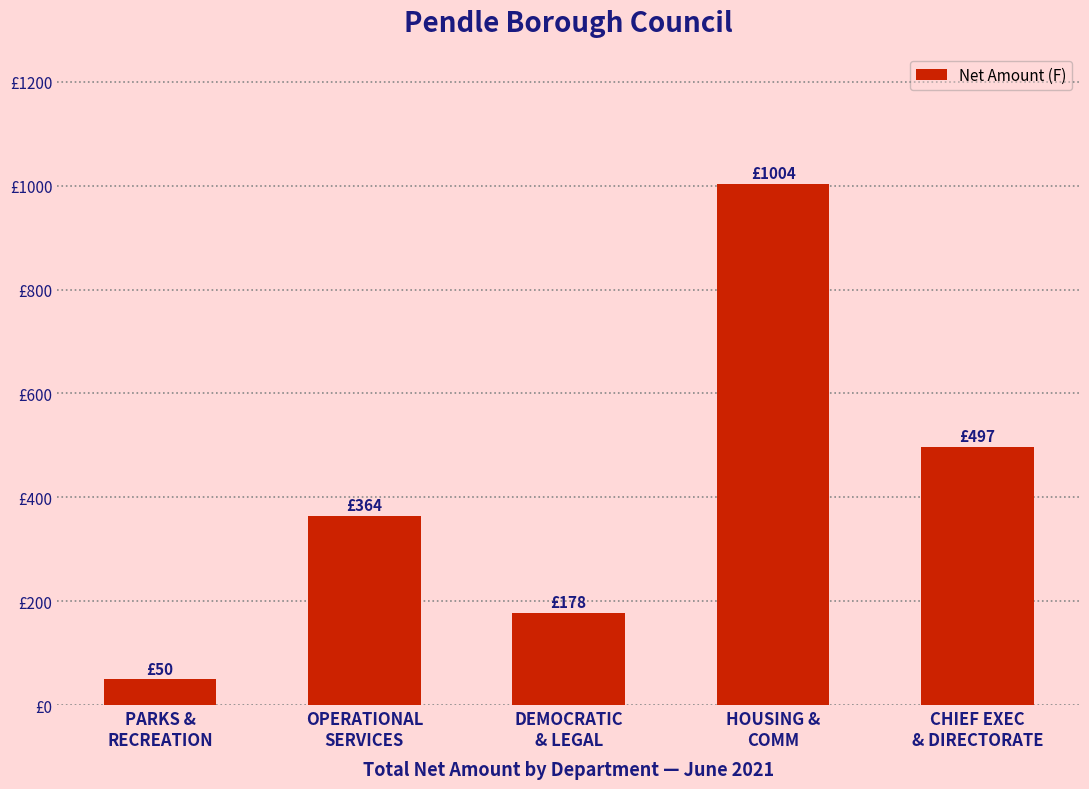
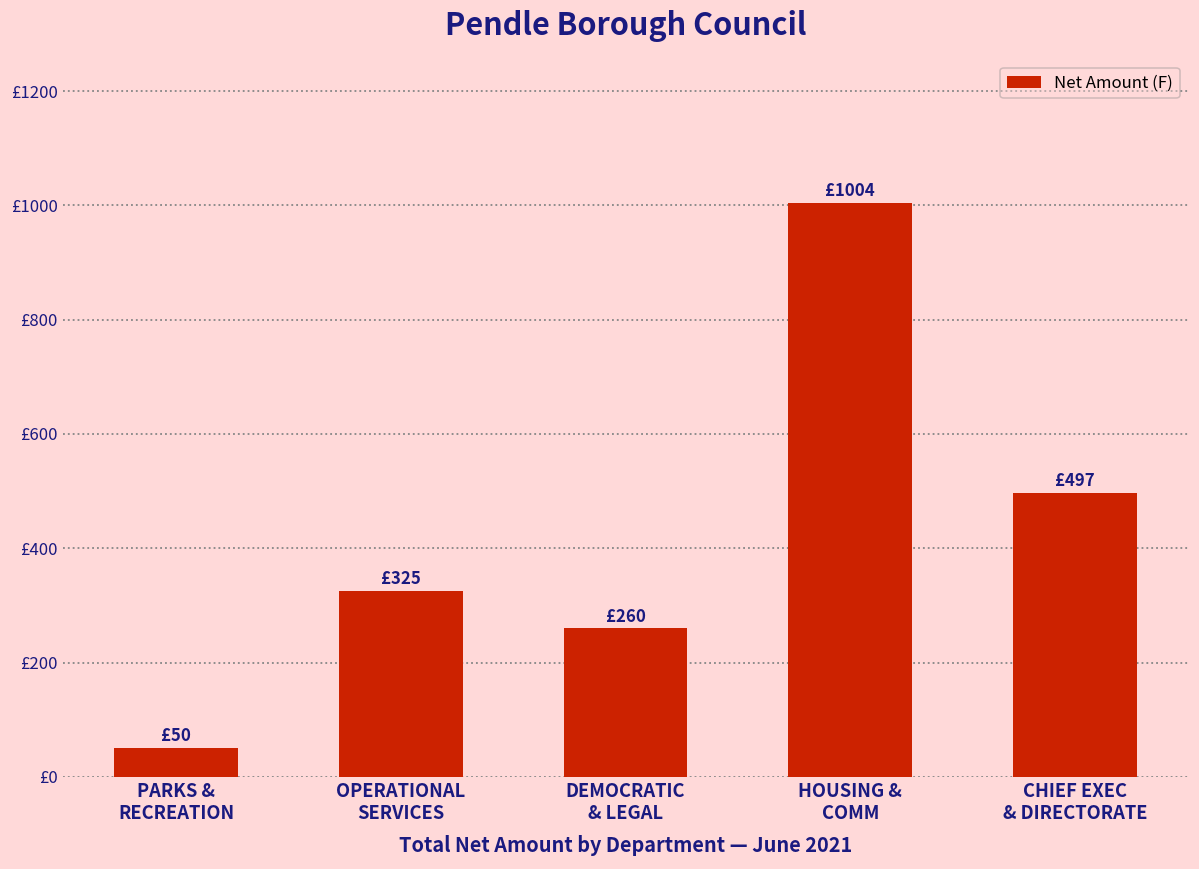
OPERATIONAL SERVICES: £364 -> £325
DEMOCRATIC & LEGAL: £178 -> £260
